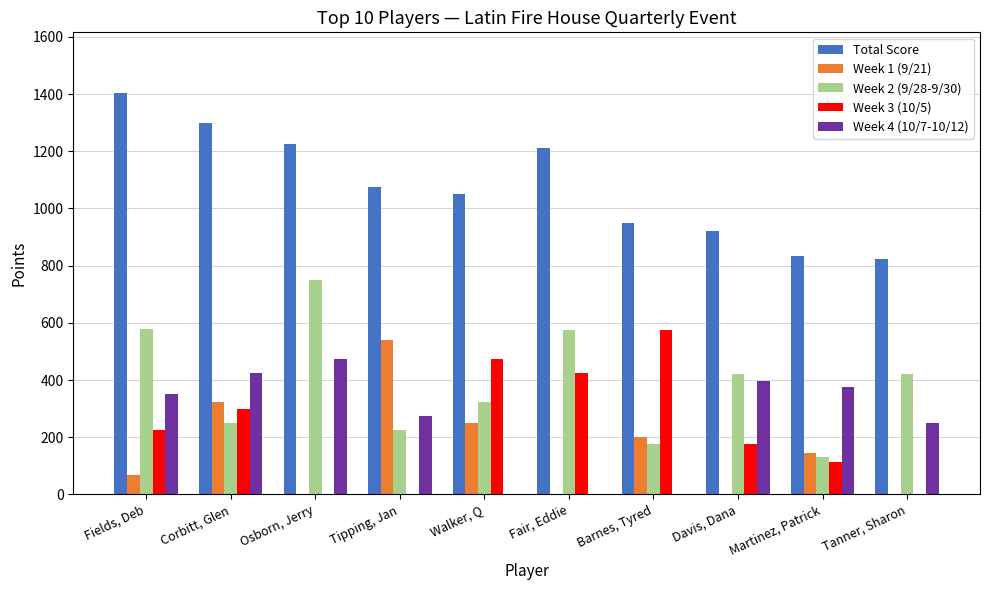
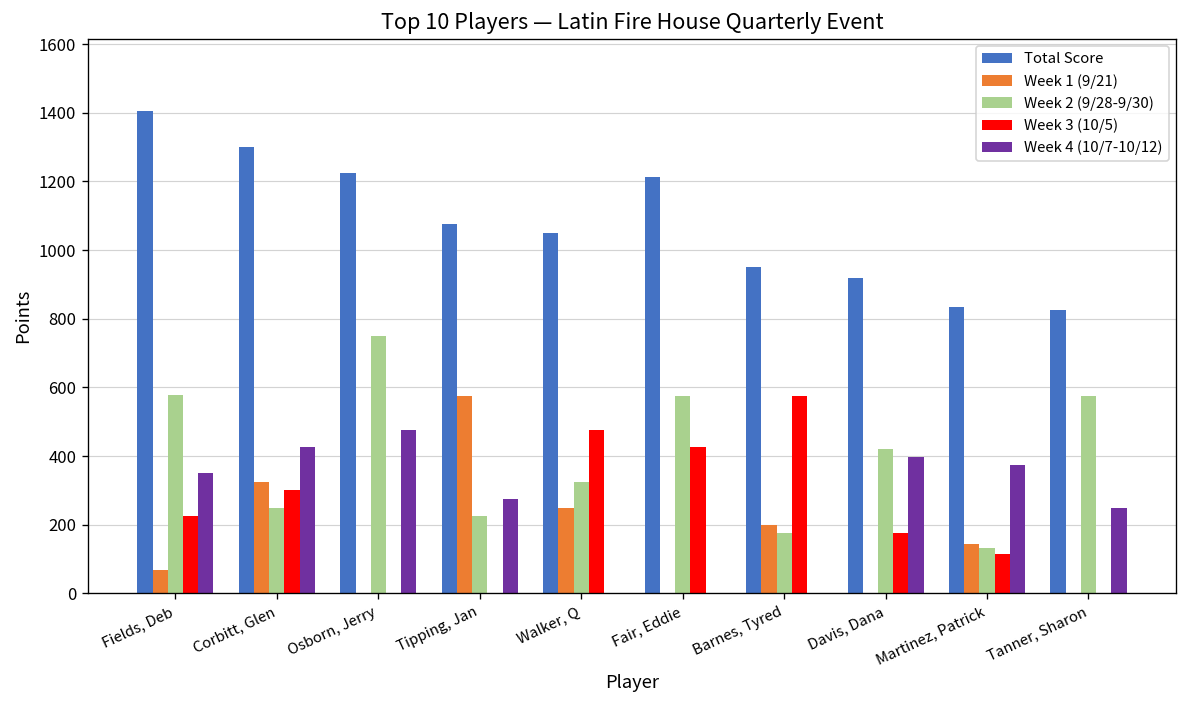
Week 1 (9/21), Tipping, Jan: 540 -> 580
Week 2 (9/28-9/30), Tanner, Sharon: 420 -> 580
